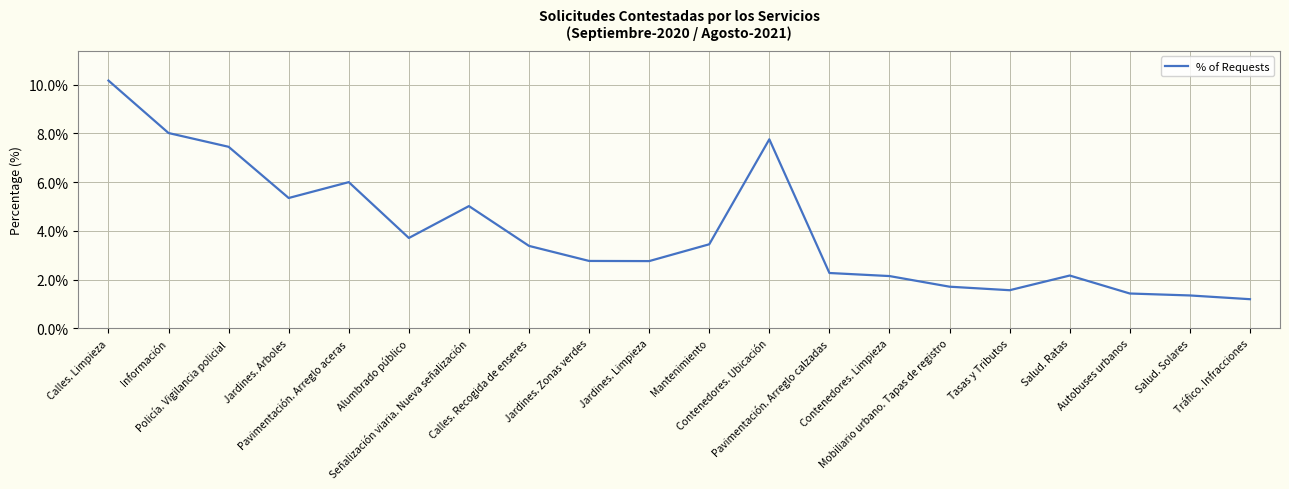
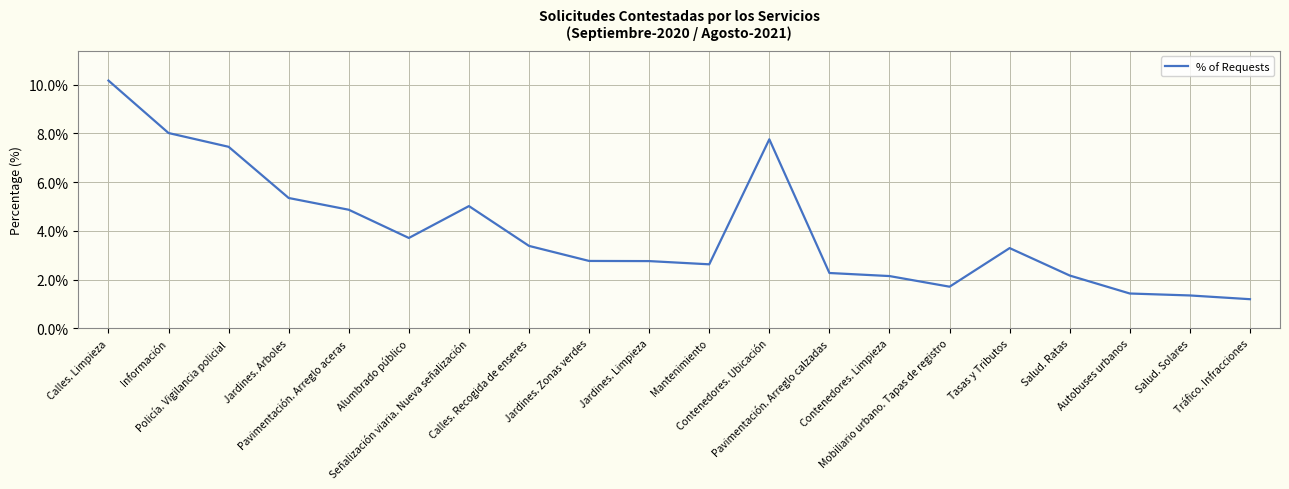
Pavimentación. Arreglo aceras: 6.0% -> 4.9%
Mantenimiento: 3.4% -> 2.6%
Tasas y Tributos: 1.6% -> 3.3%
